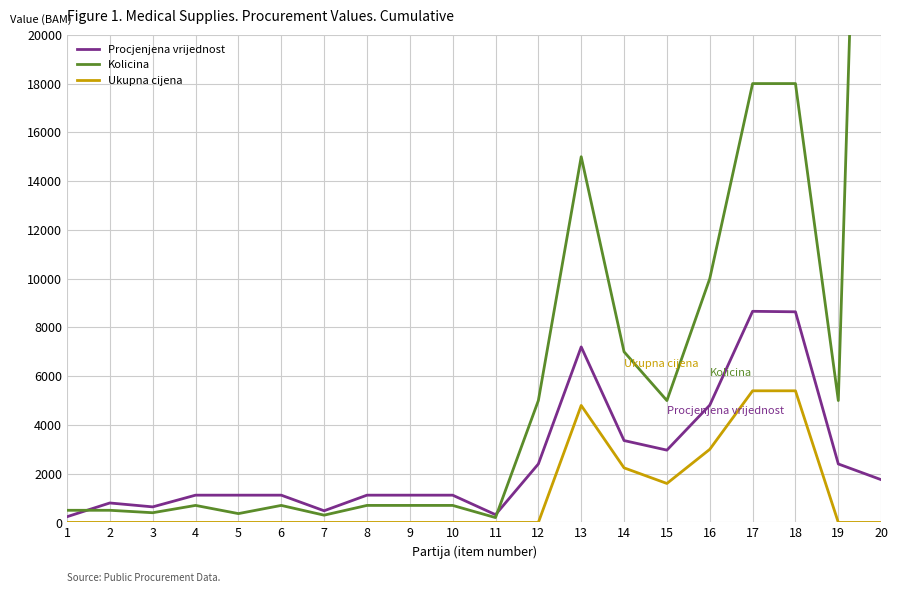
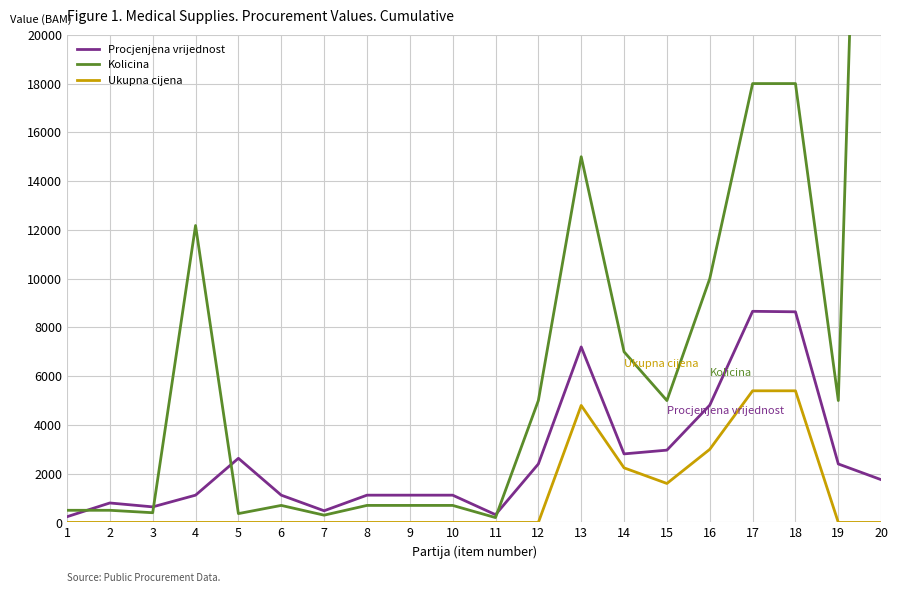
Kolicina, 4: 700 -> 12200
Procjenjena vrijednost, 5: 1100 -> 2600
Procjenjena vrijednost, 14: 3400 -> 2800
